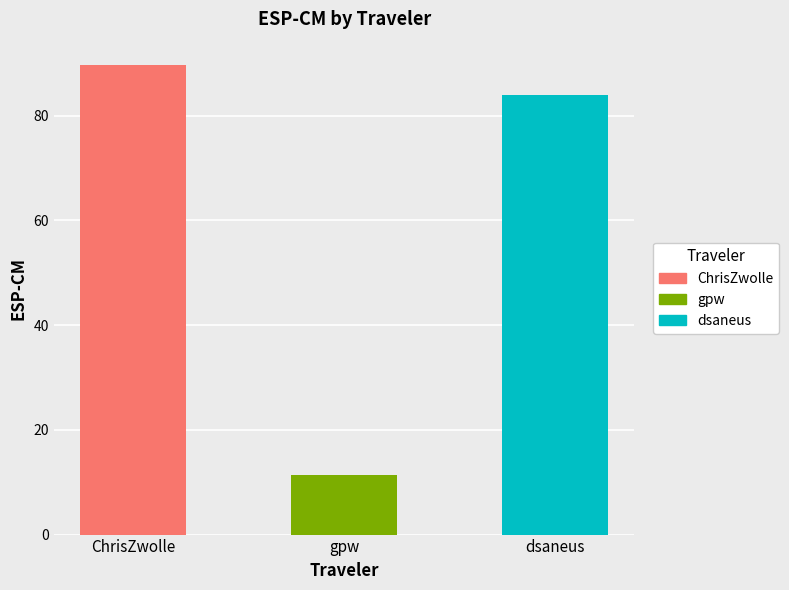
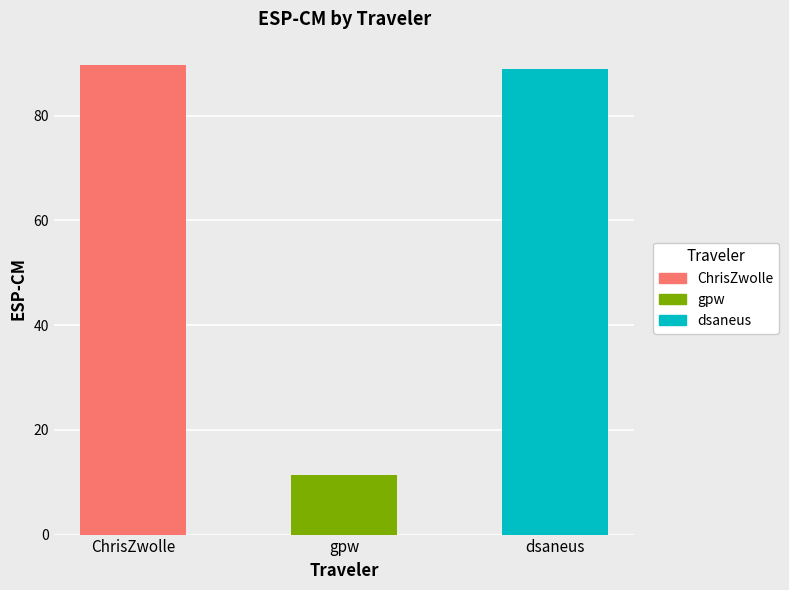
dsaneus: 84 -> 89
